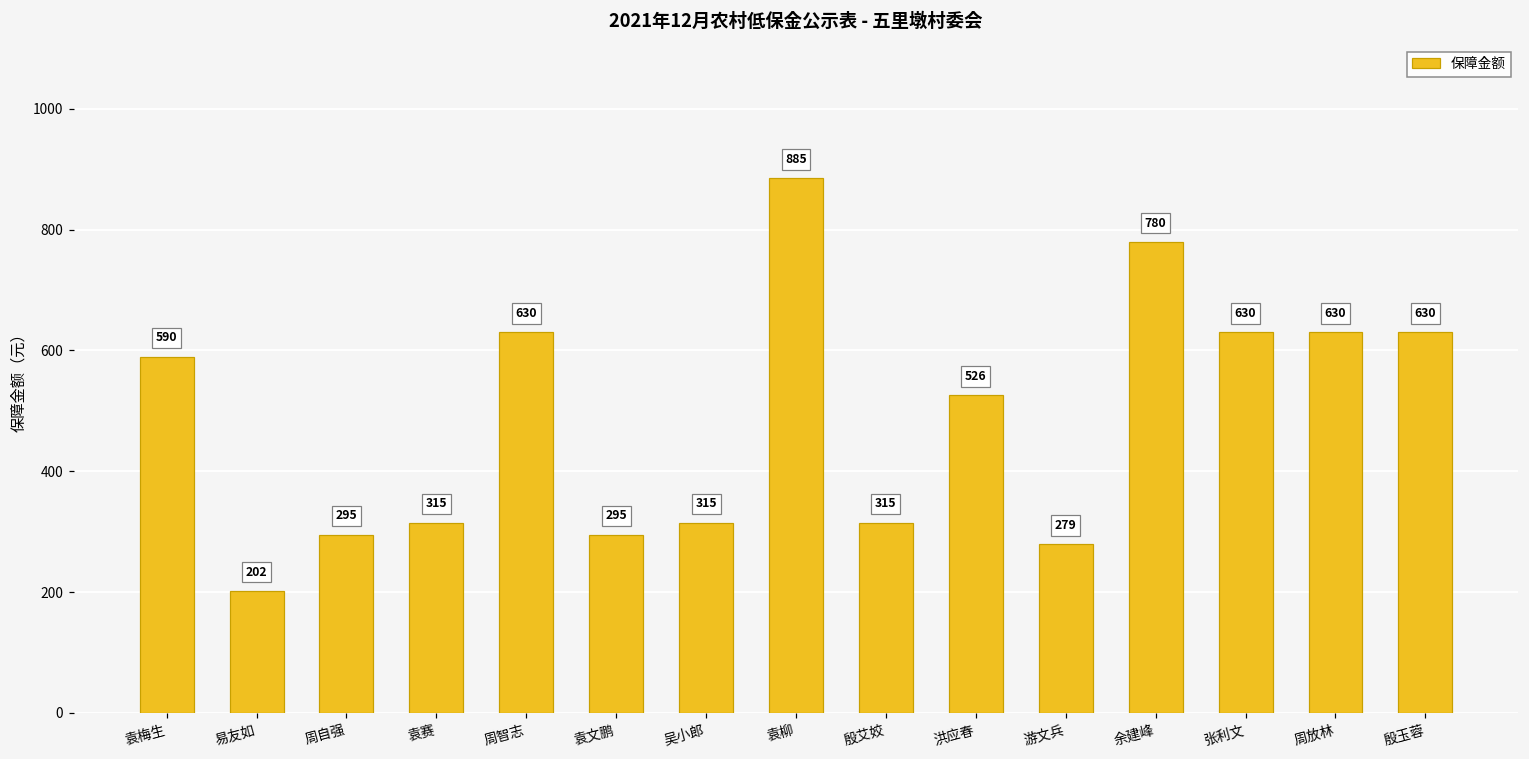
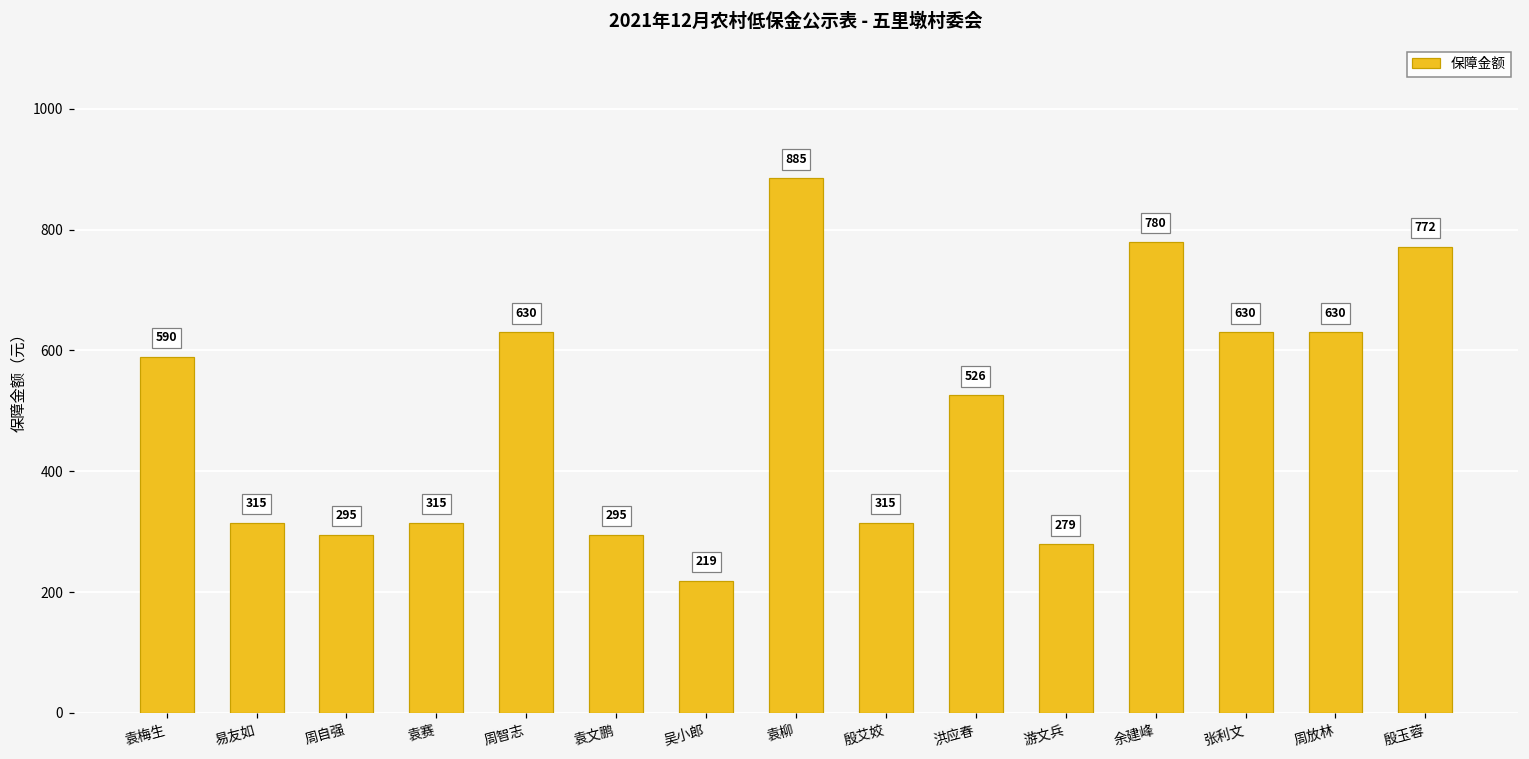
易友如: 202 -> 315
吴小郎: 315 -> 219
殷玉蓉: 630 -> 772
